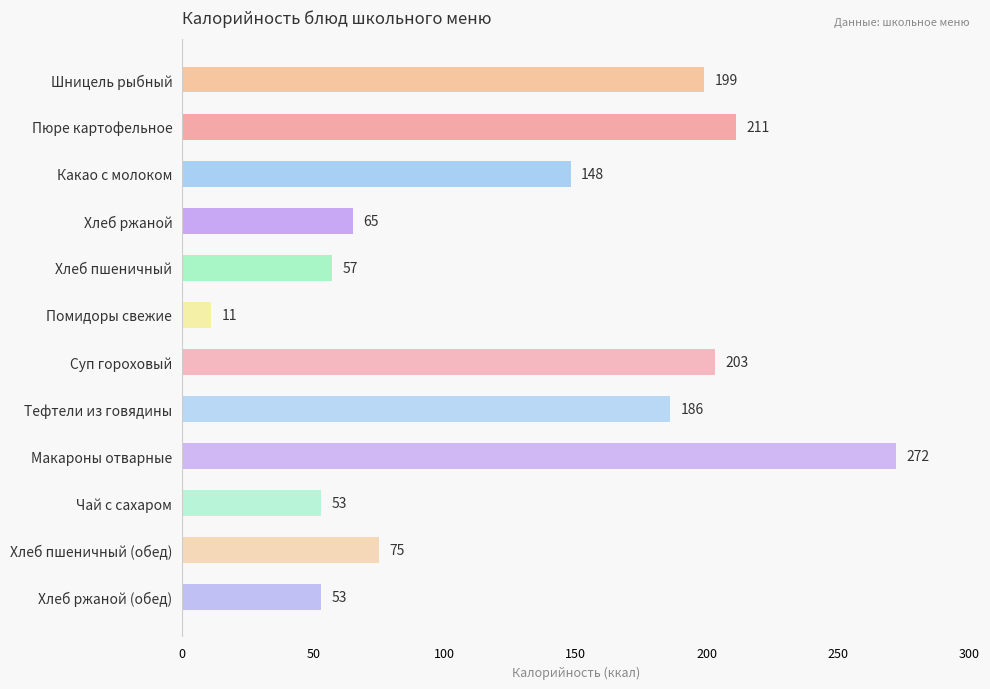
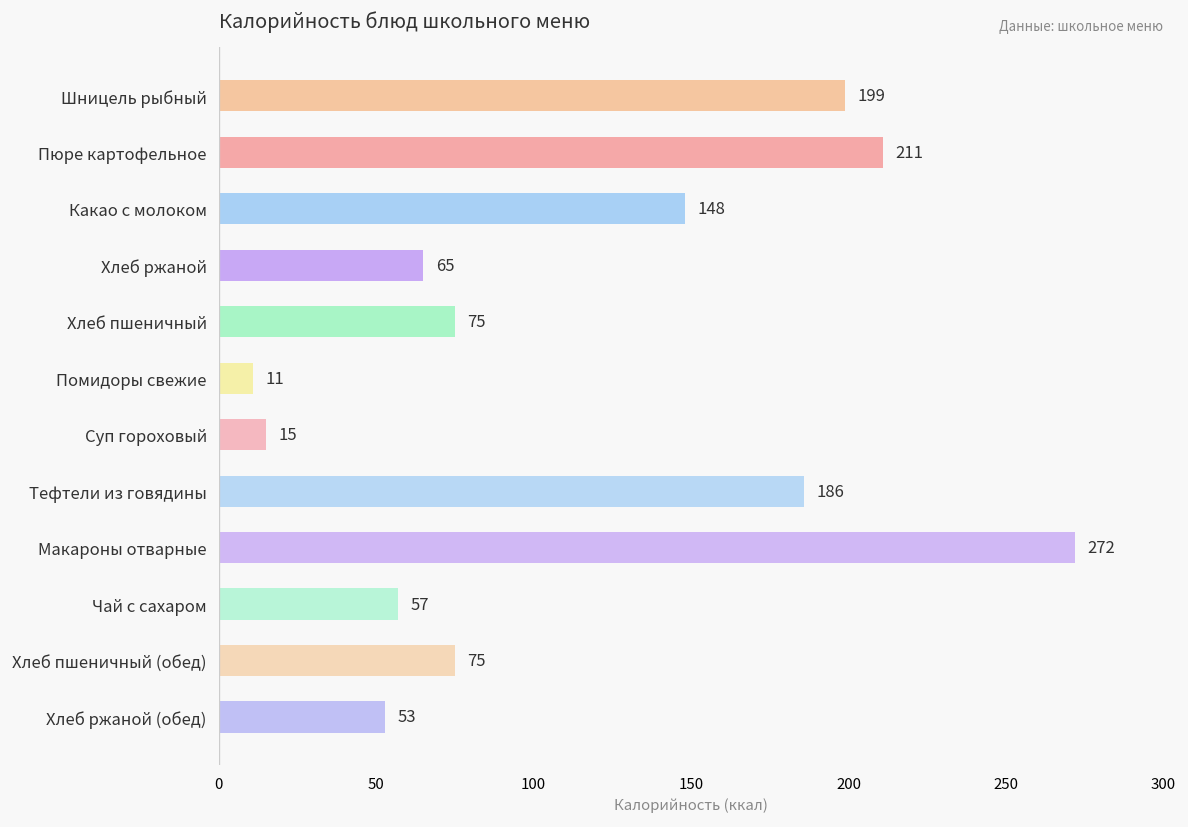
Хлеб пшеничный: 57 -> 75
Суп гороховый: 203 -> 15
Чай с сахаром: 53 -> 57
